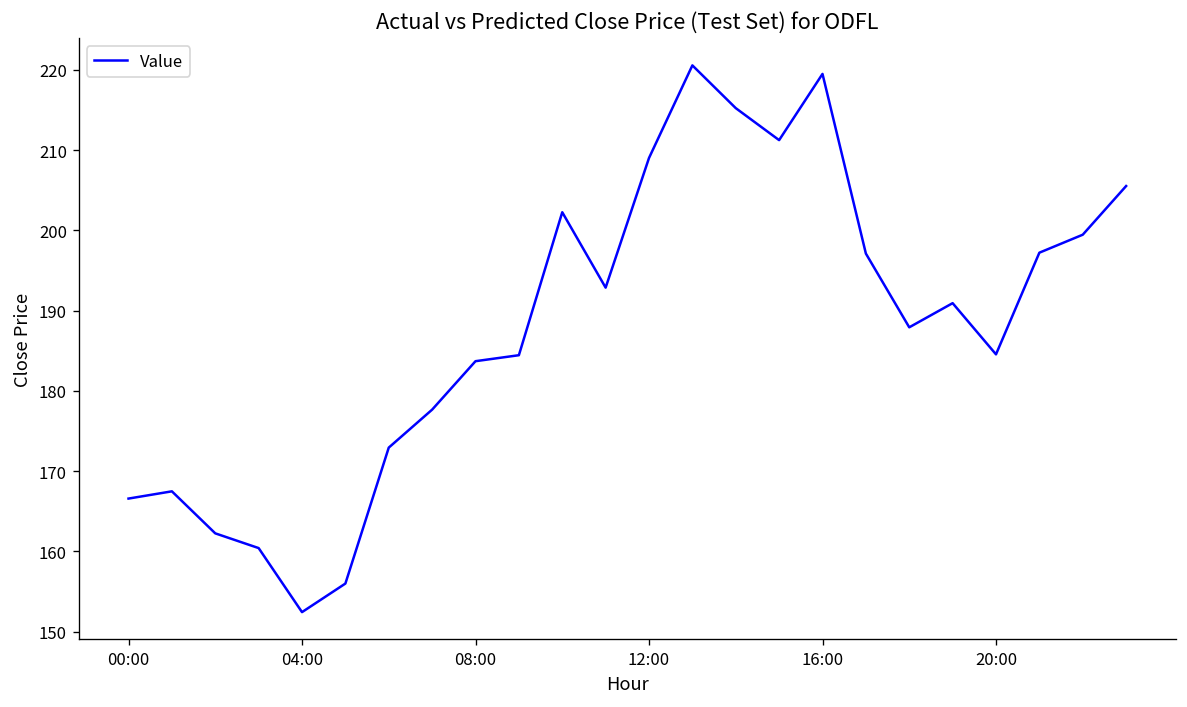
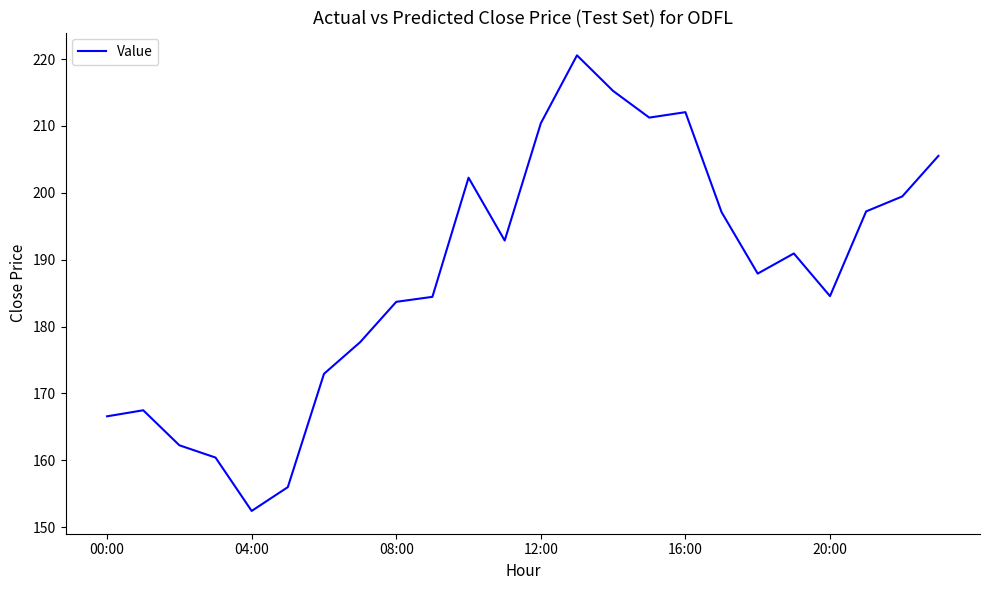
12:00: 209 -> 210
16:00: 220 -> 212
